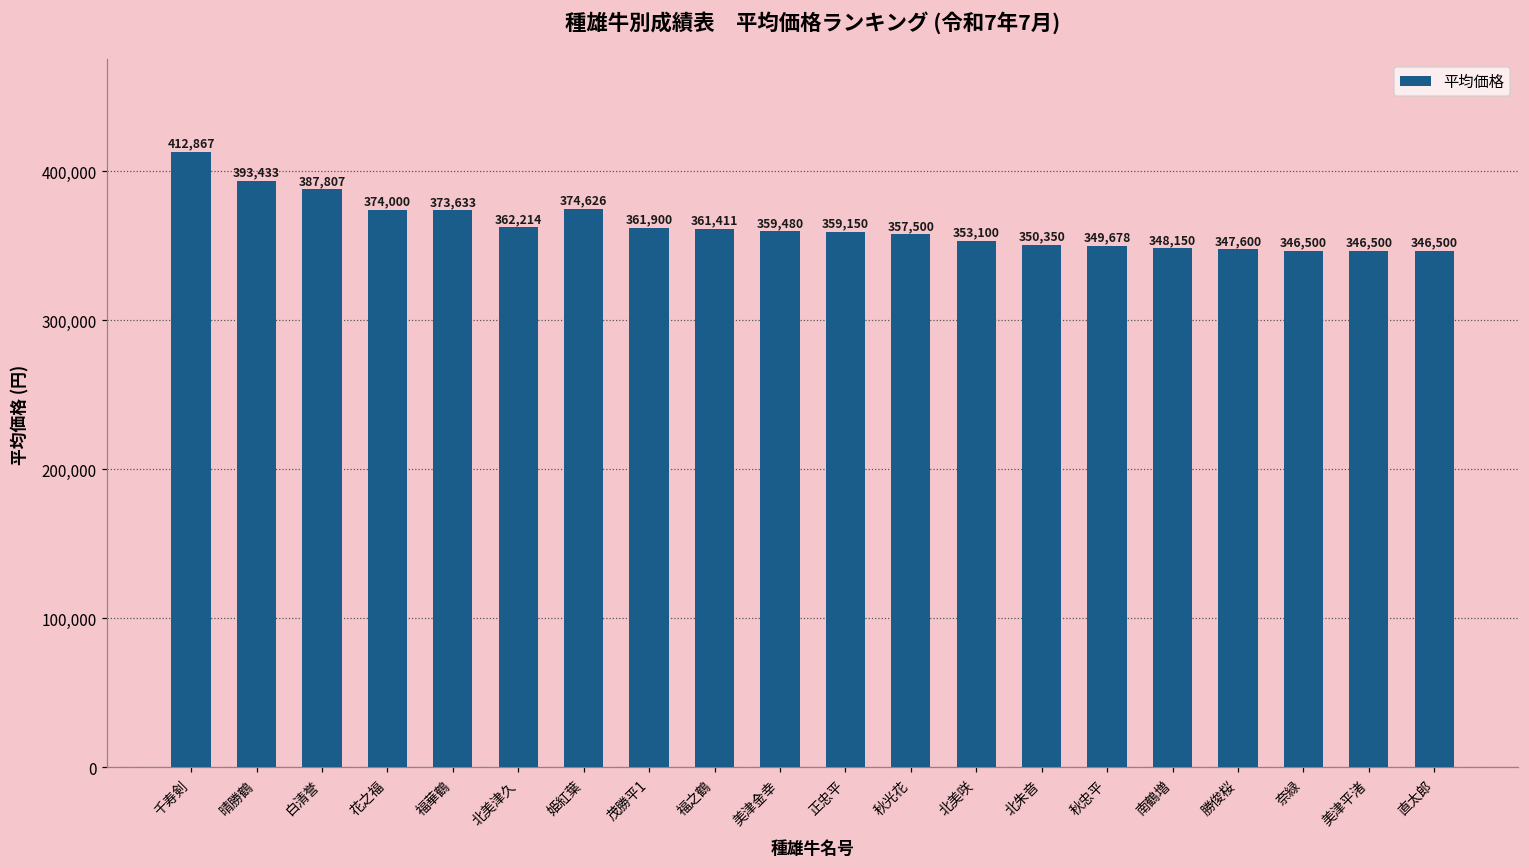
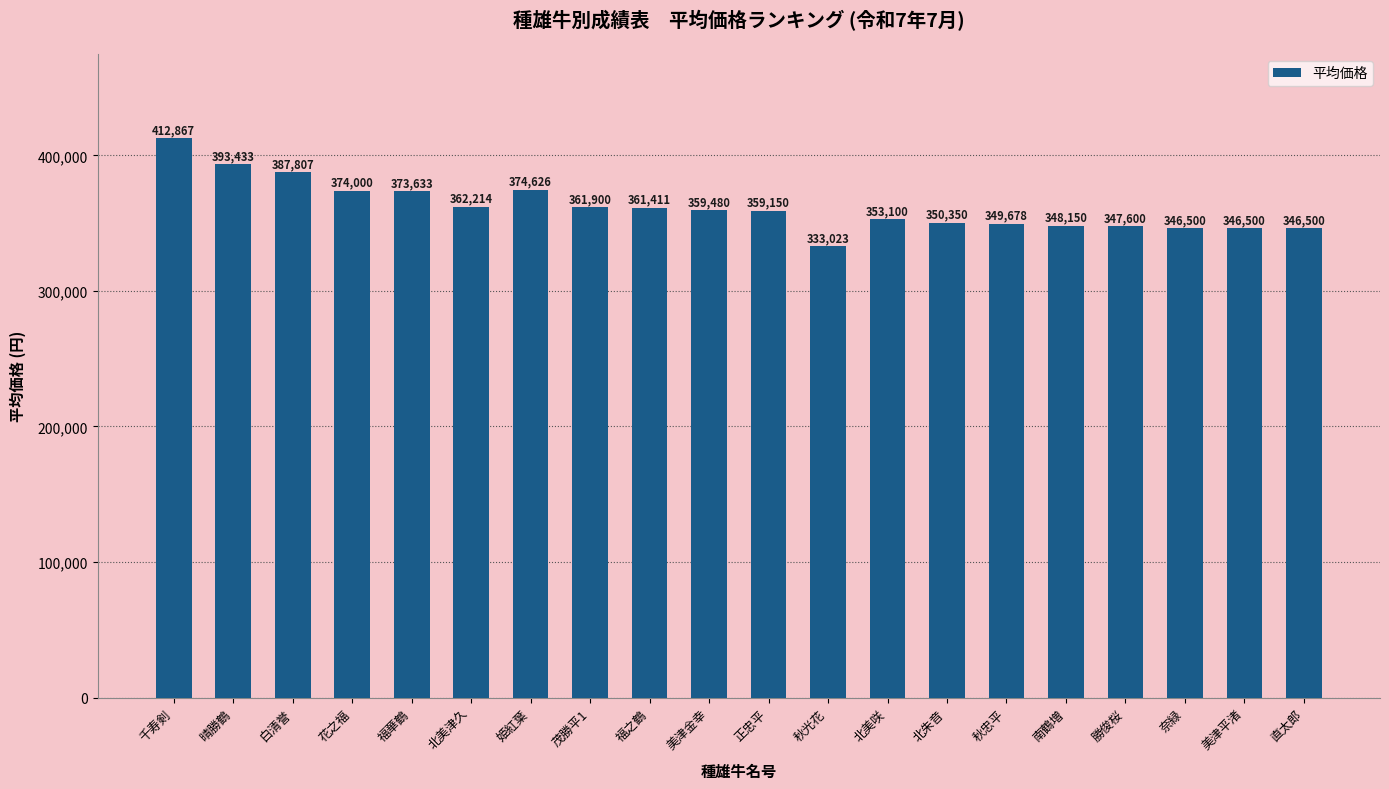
秋光花: 357,500 -> 333,023
